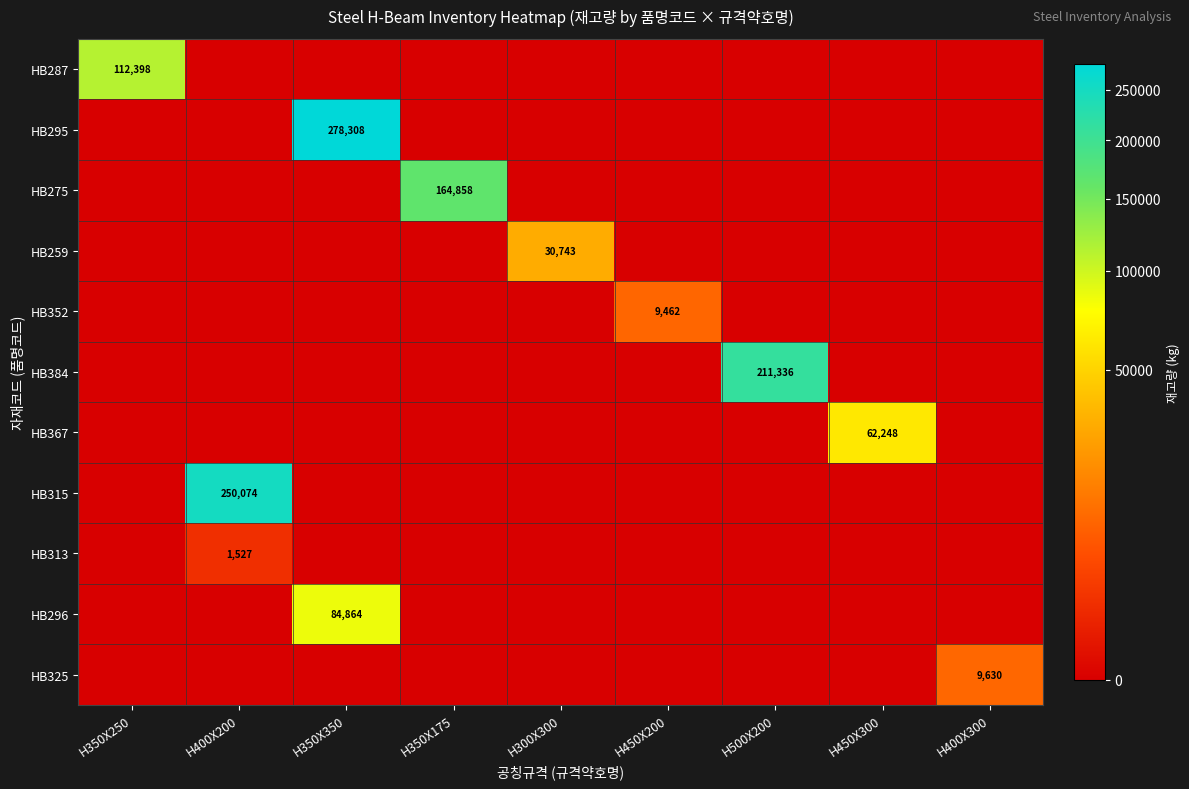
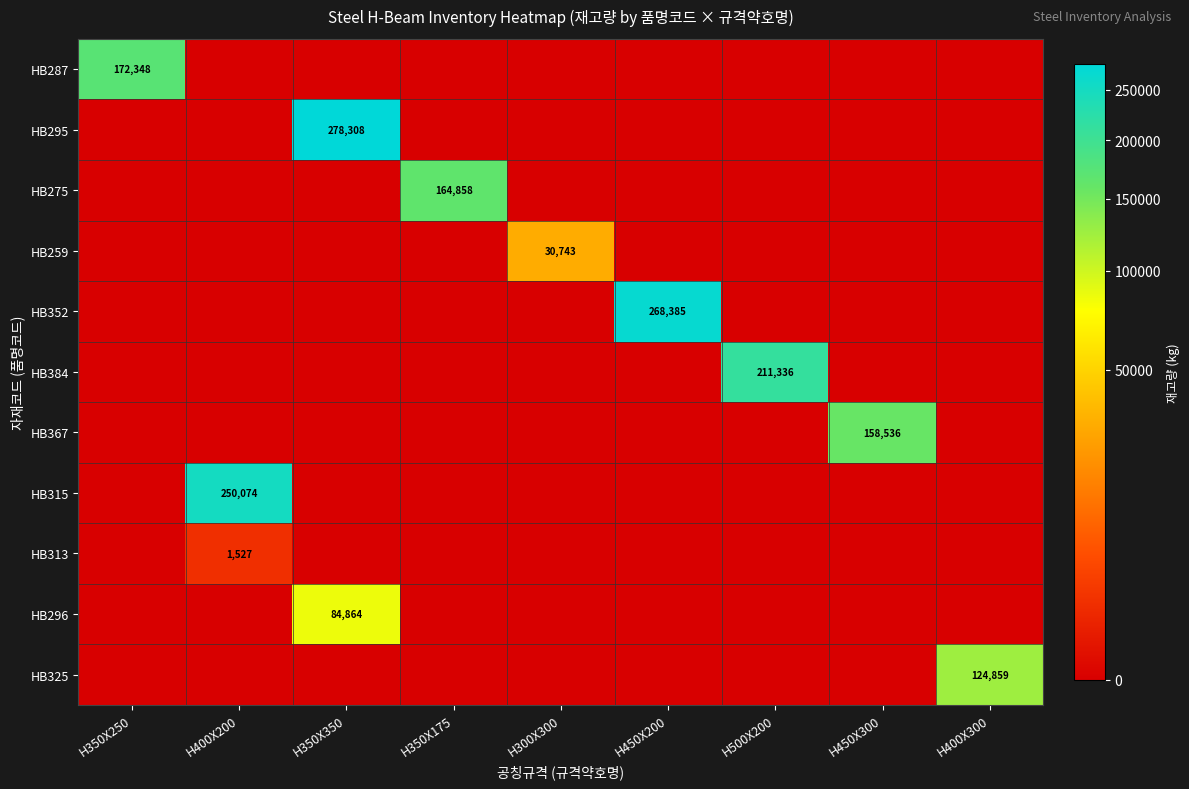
HB287, H350X250: 112,398 -> 172,348
HB352, H450X200: 9,462 -> 268,385
HB367, H450X300: 62,248 -> 158,536
HB325, H400X300: 9,630 -> 124,859
